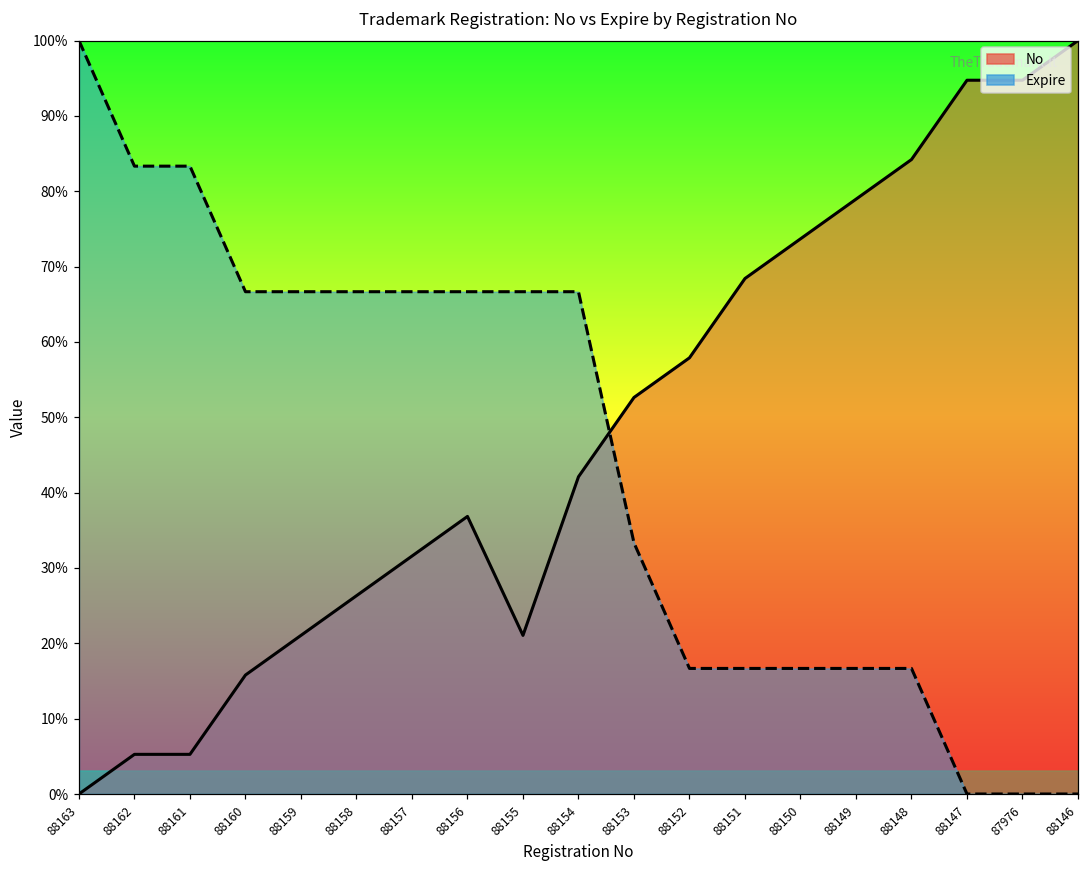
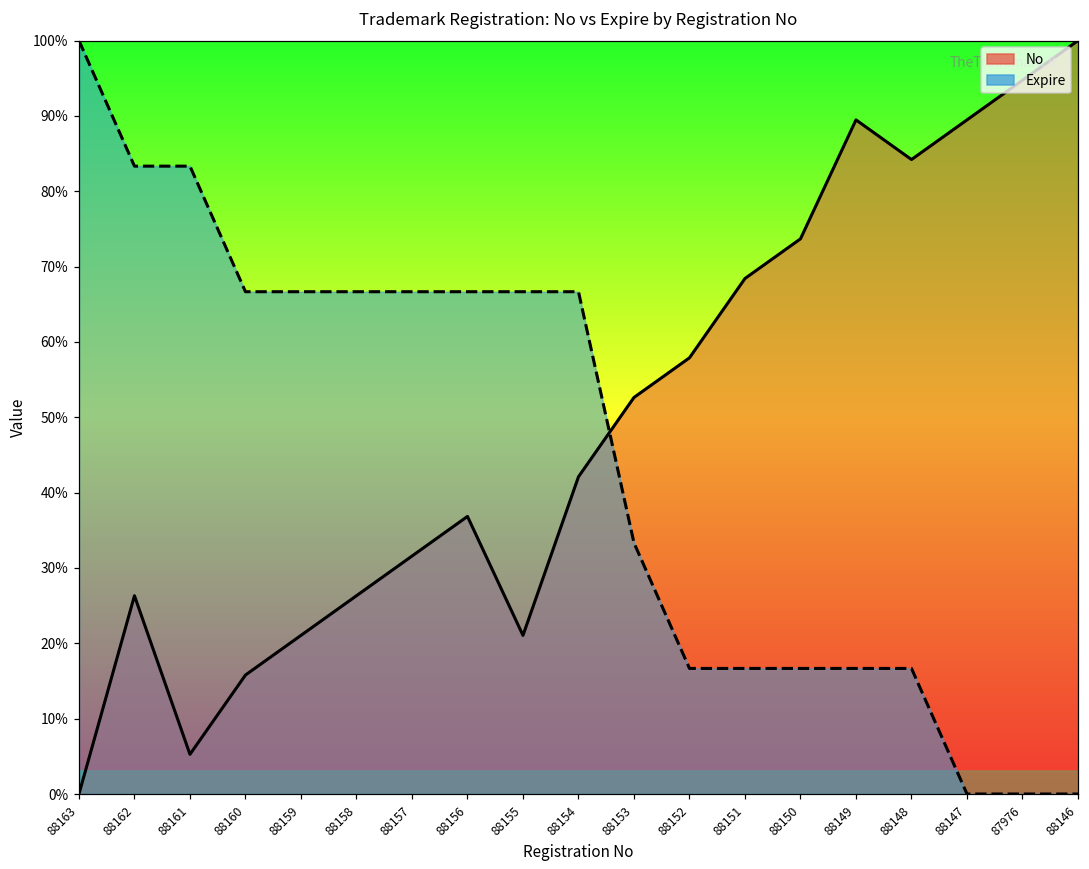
No, 88162: 5% -> 26%
No, 88149: 79% -> 89%
No, 88147: 95% -> 89%
